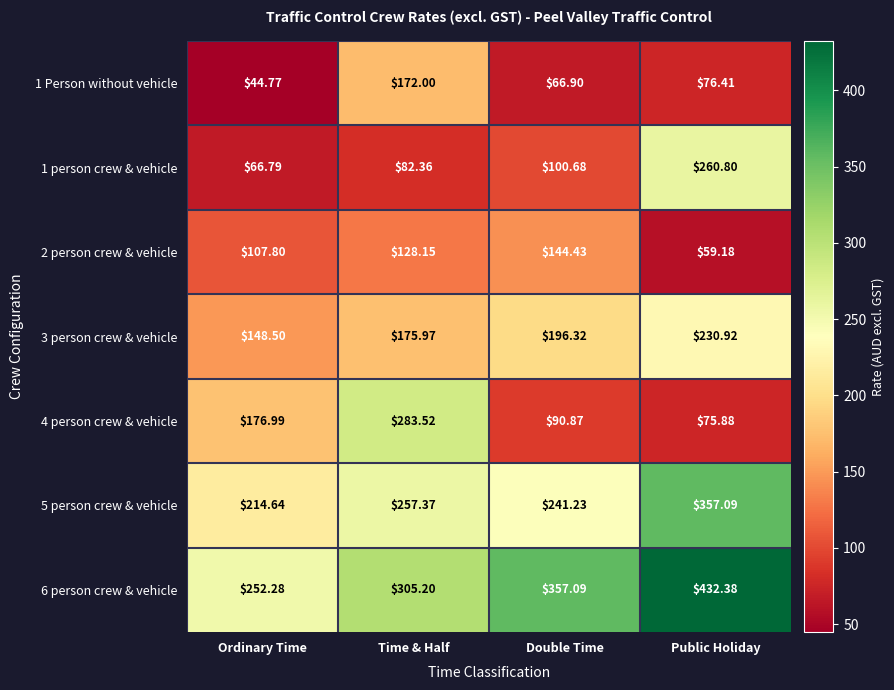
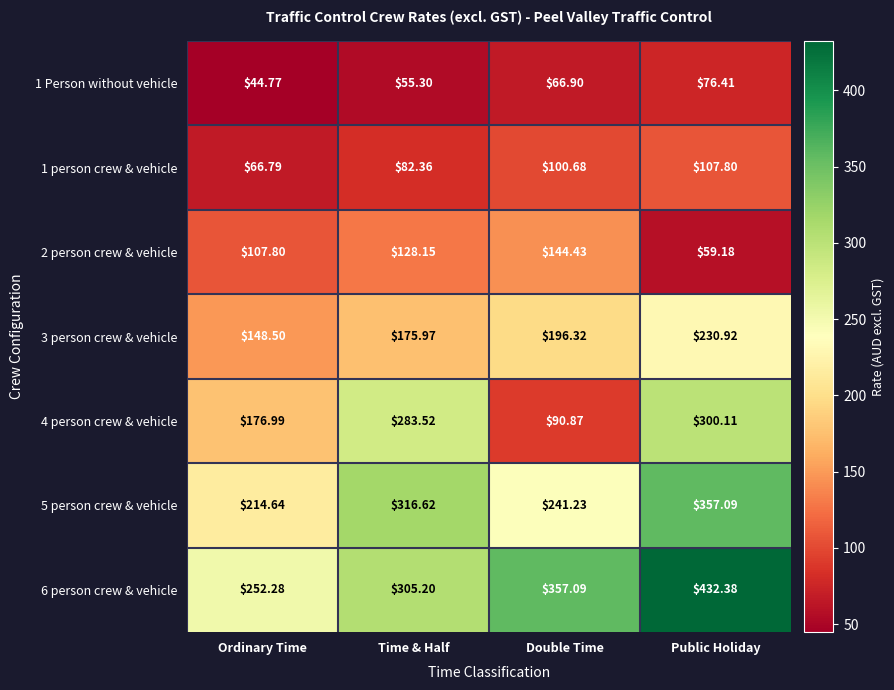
1 Person without vehicle, Time & Half: $172.00 -> $55.30
1 person crew & vehicle, Public Holiday: $260.80 -> $107.80
4 person crew & vehicle, Public Holiday: $75.88 -> $300.11
5 person crew & vehicle, Time & Half: $257.37 -> $316.62
